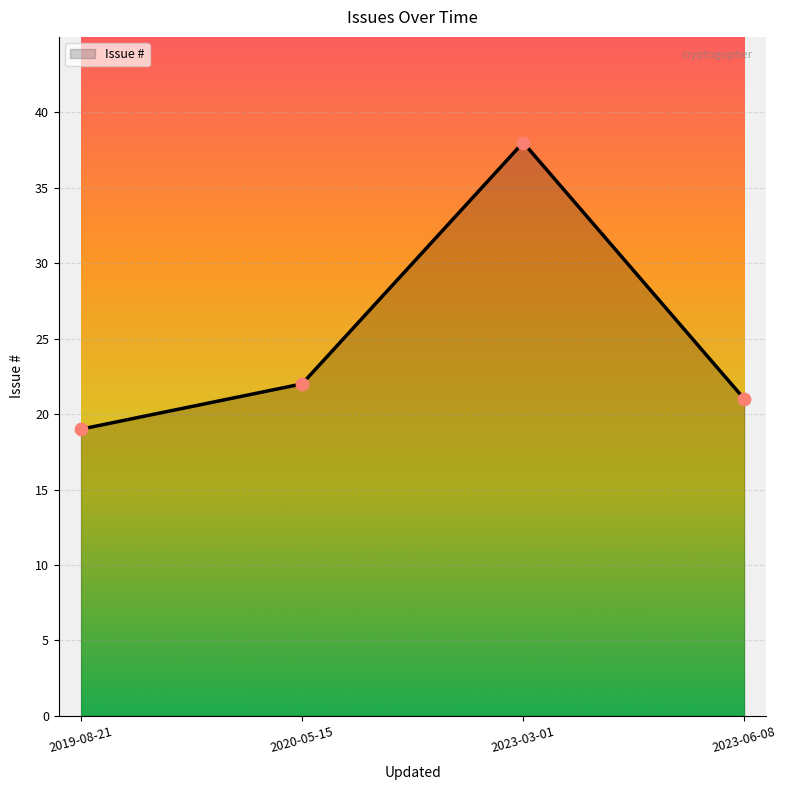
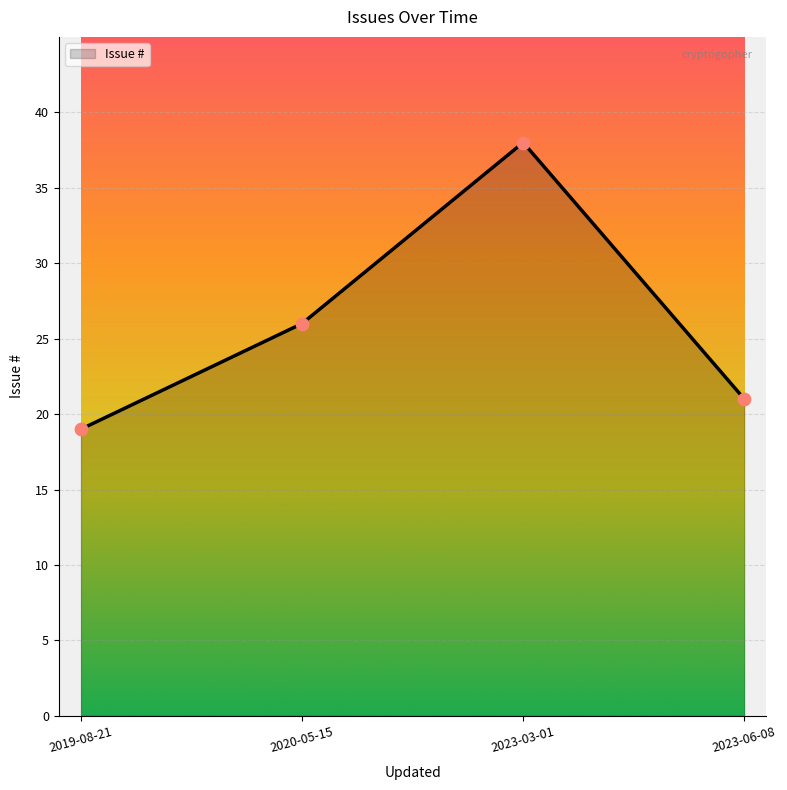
2020-05-15: 22 -> 26
